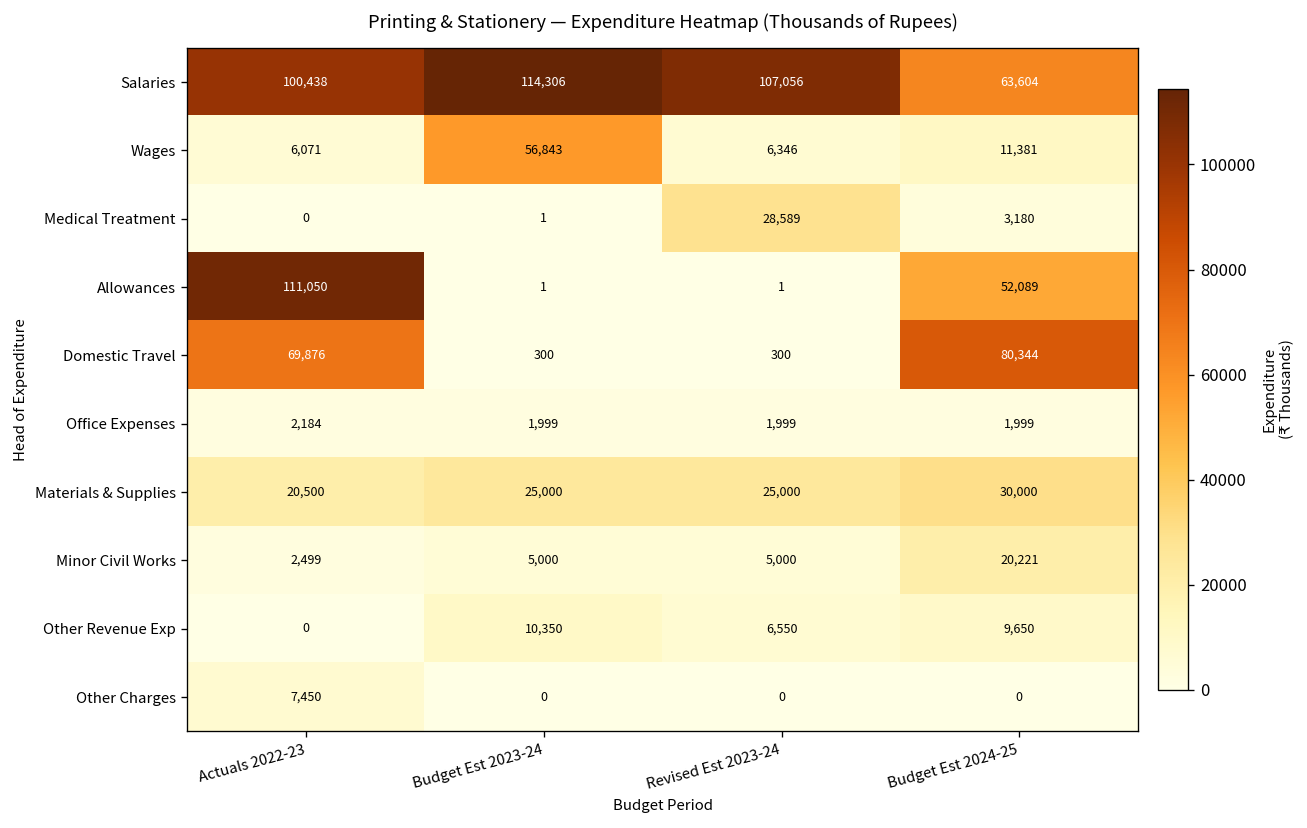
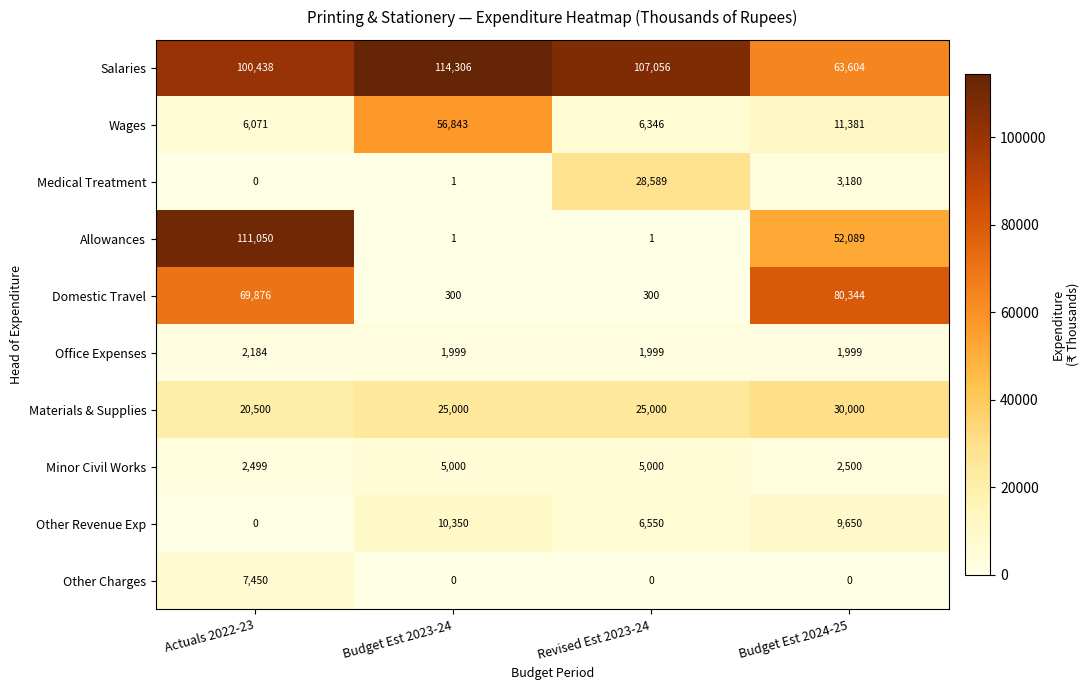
Minor Civil Works, Budget Est 2024-25: 20,221 -> 2,500
